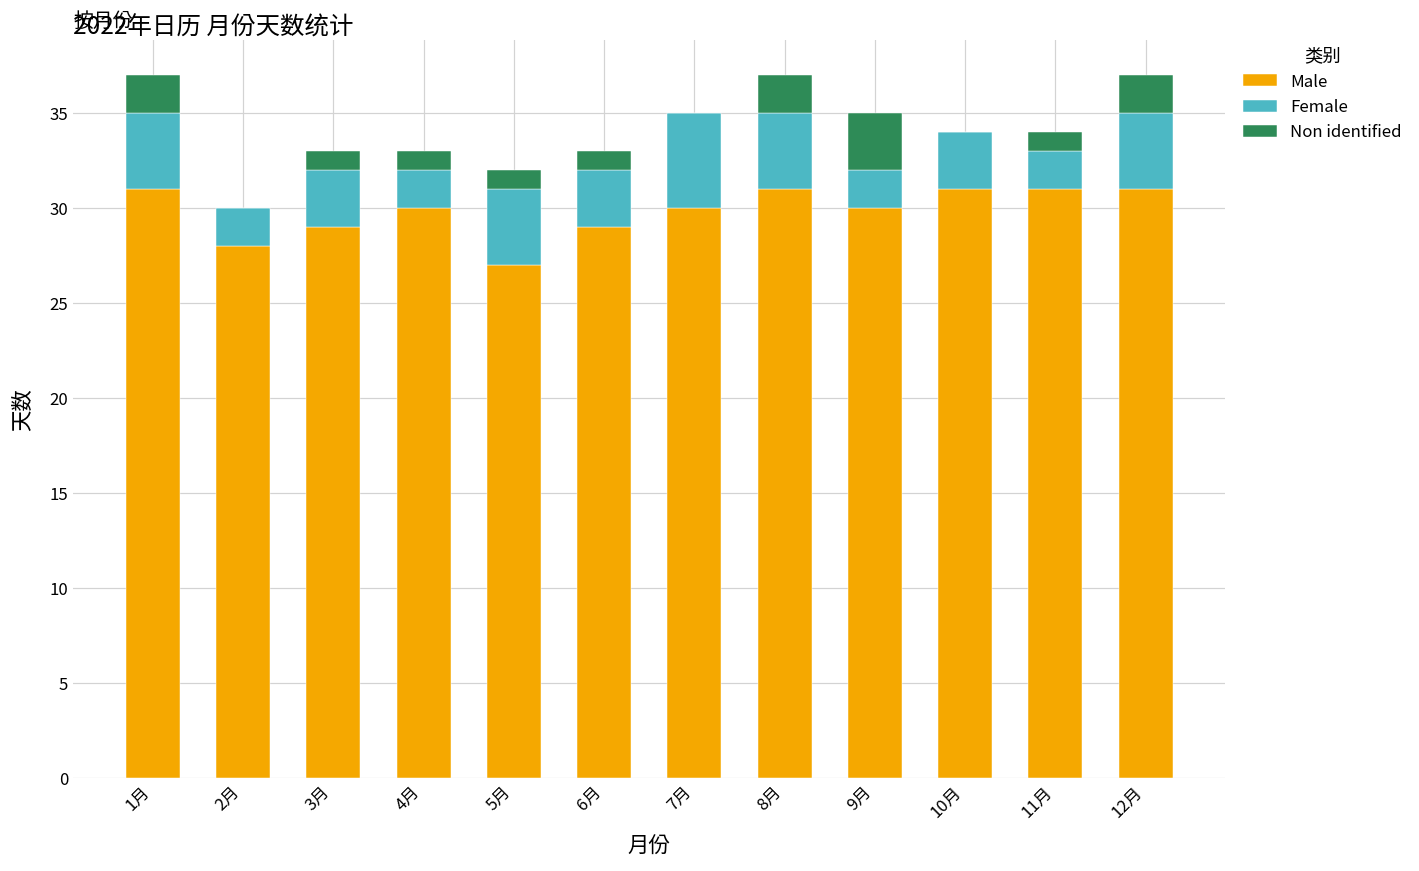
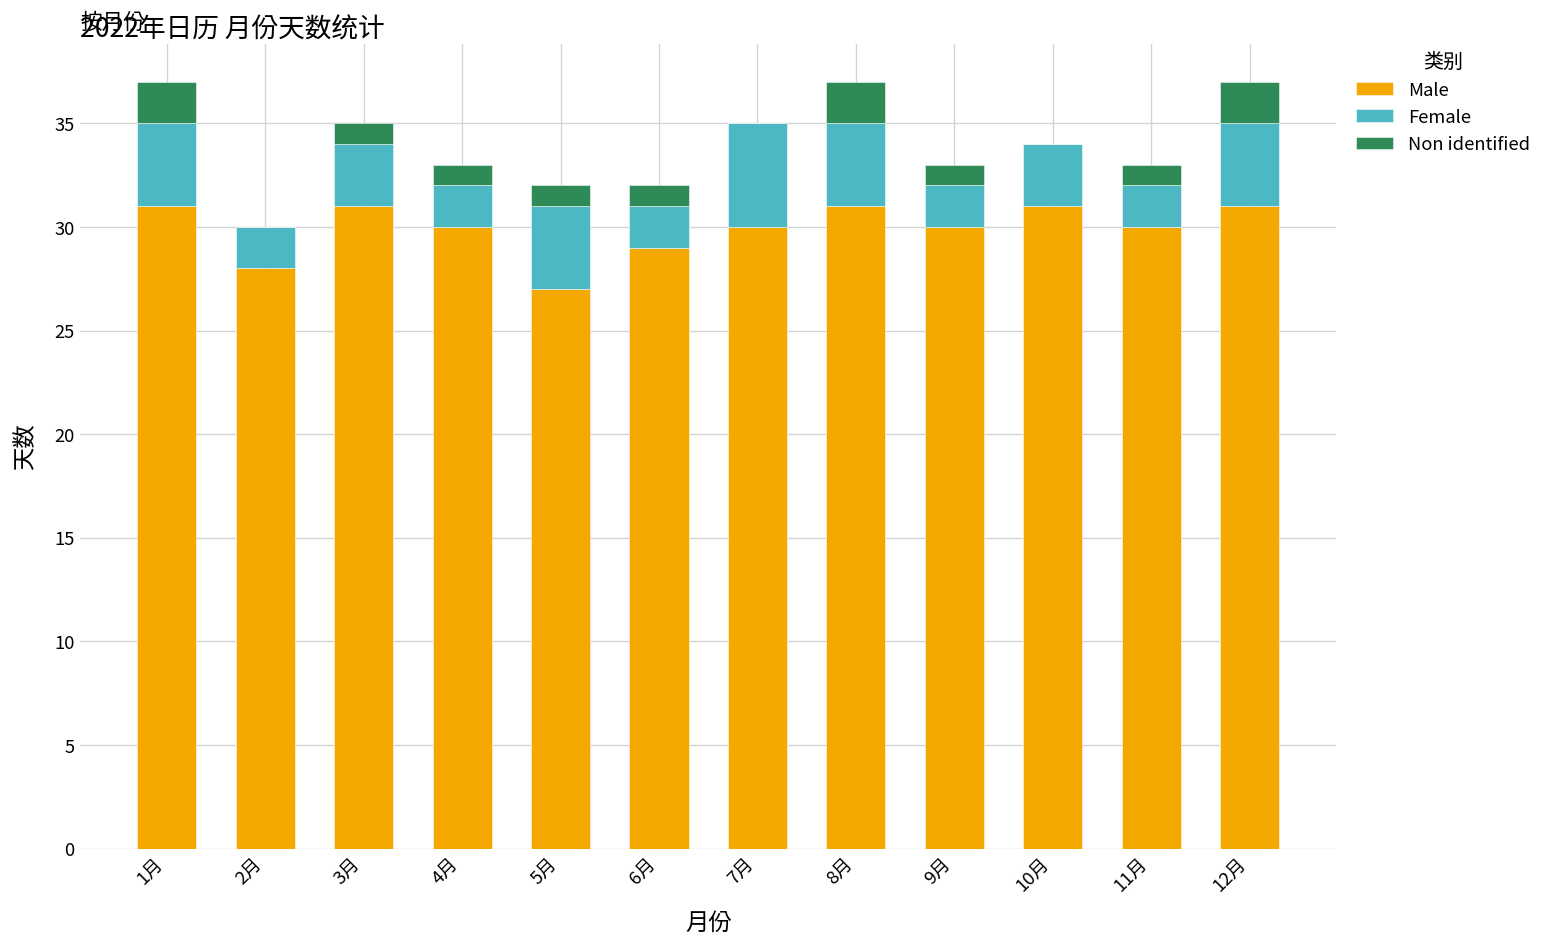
Male, 3月: 29 -> 31
Female, 6月: 3 -> 2
Non identified, 9月: 3 -> 1
Male, 11月: 31 -> 30
